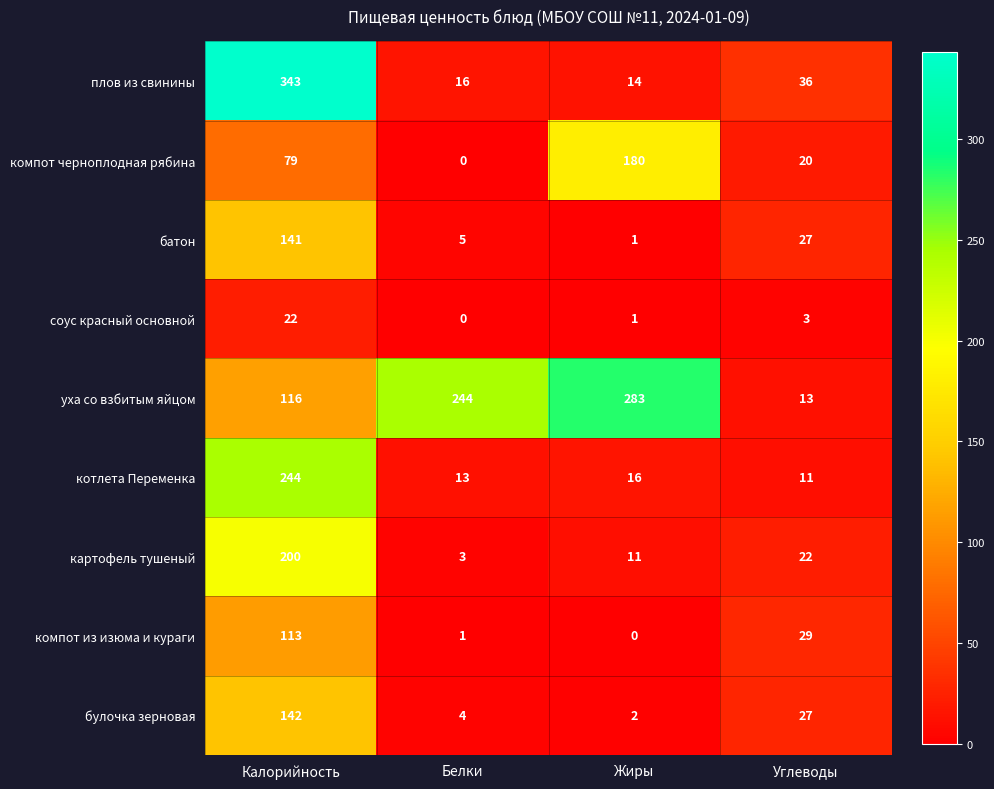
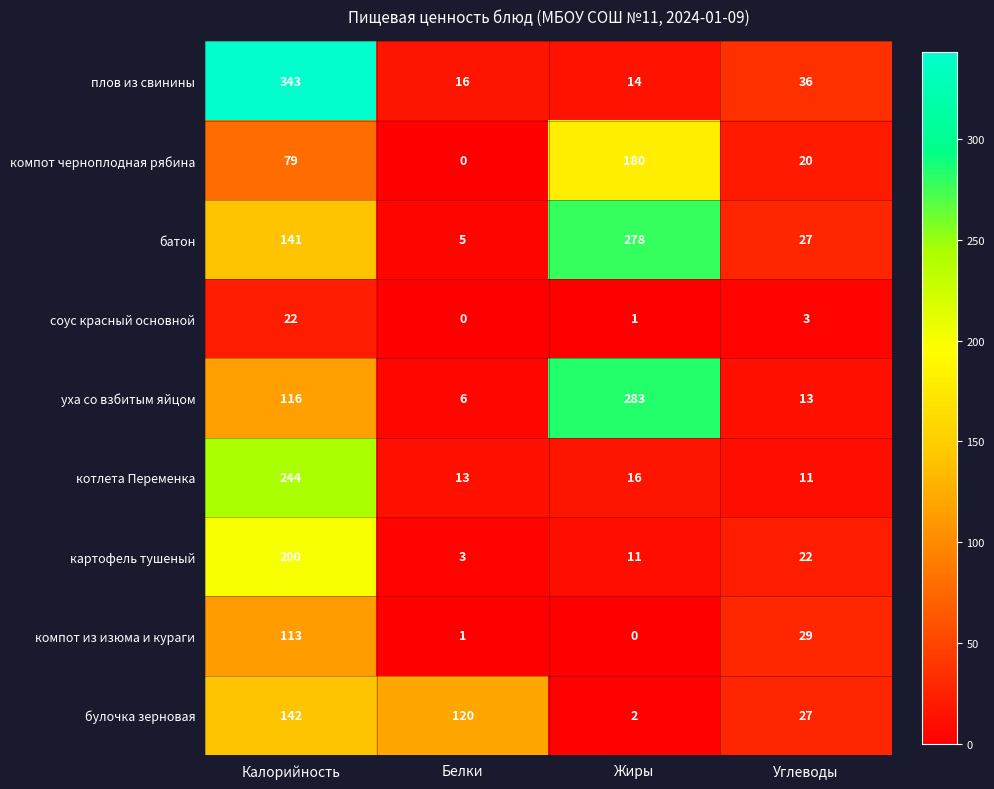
батон, Жиры: 1 -> 278
уха со взбитым яйцом, Белки: 244 -> 6
булочка зерновая, Белки: 4 -> 120
